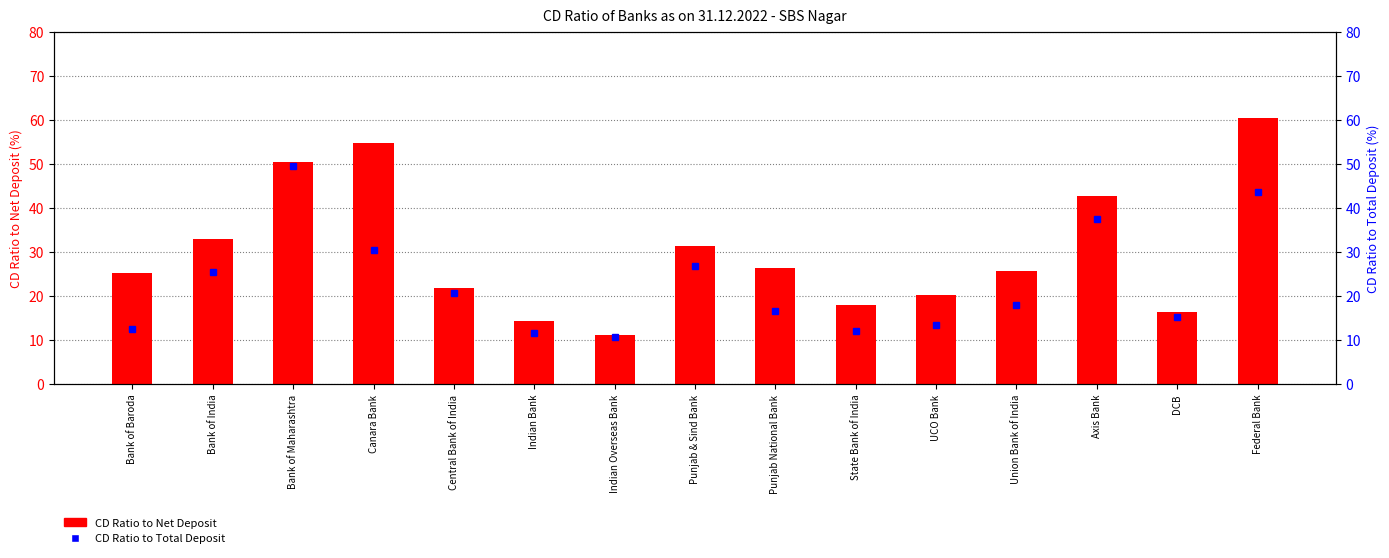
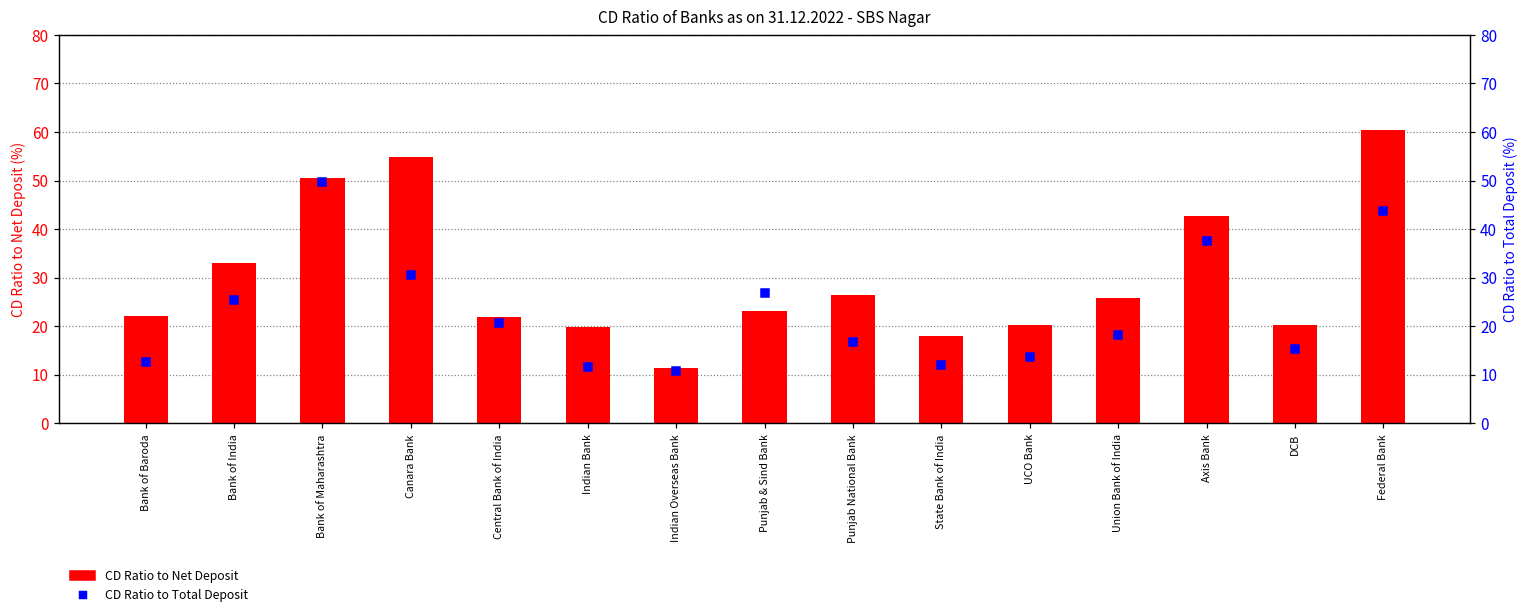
CD Ratio to Net Deposit, Bank of Baroda: 25 -> 22
CD Ratio to Net Deposit, Indian Bank: 14 -> 20
CD Ratio to Net Deposit, Punjab & Sind Bank: 31 -> 23
CD Ratio to Net Deposit, DCB: 16 -> 20
